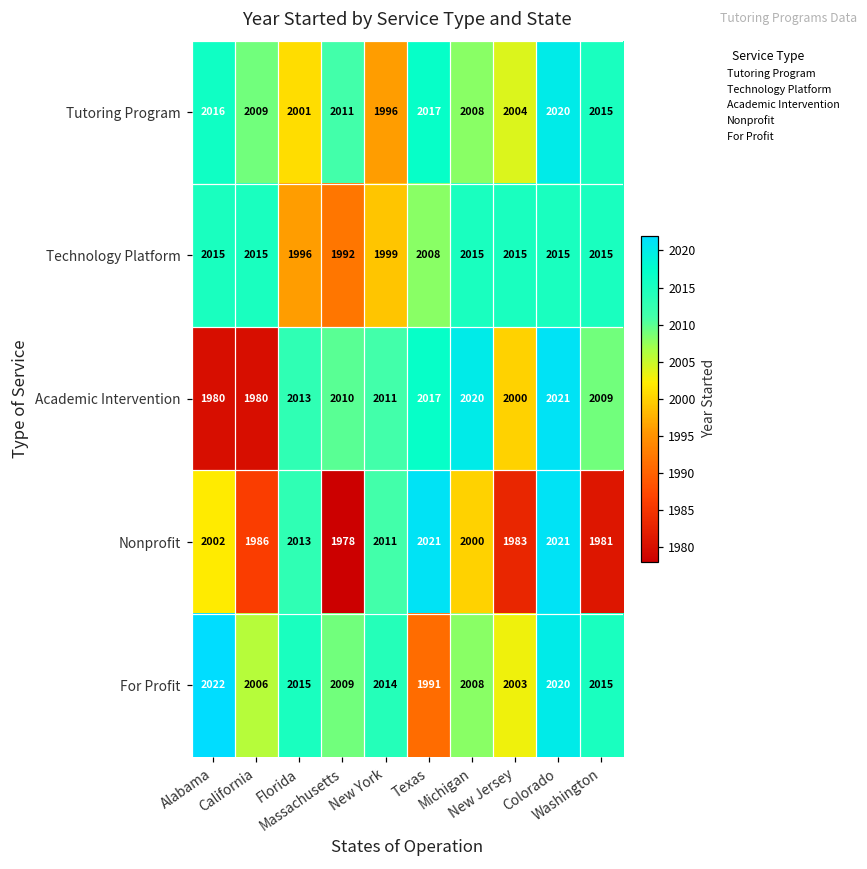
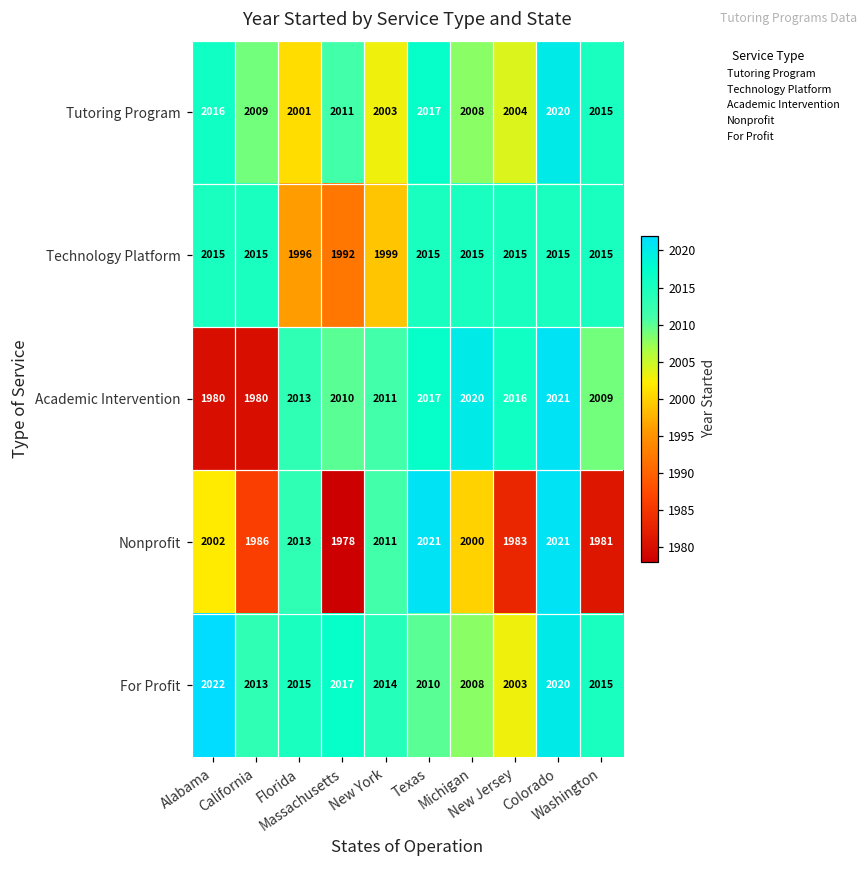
Tutoring Program, New York: 1996 -> 2003
Technology Platform, Texas: 2008 -> 2015
Academic Intervention, New Jersey: 2000 -> 2016
For Profit, California: 2006 -> 2013
For Profit, Massachusetts: 2009 -> 2017
For Profit, Texas: 1991 -> 2010
